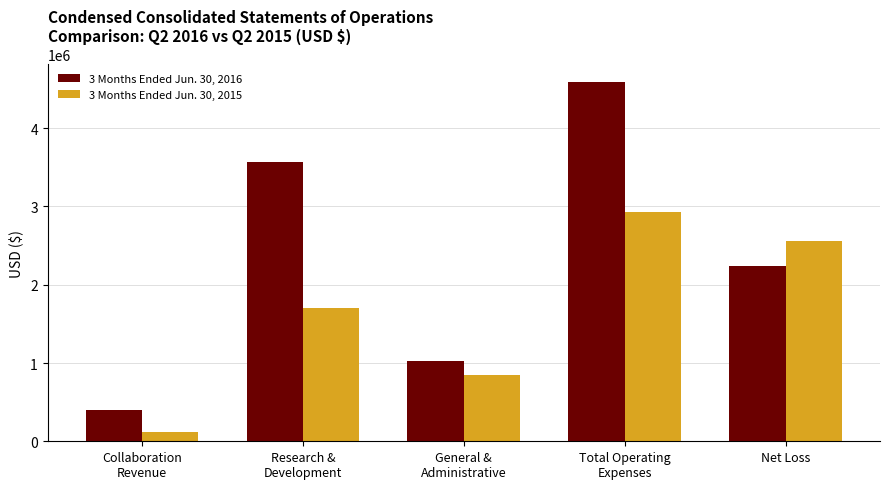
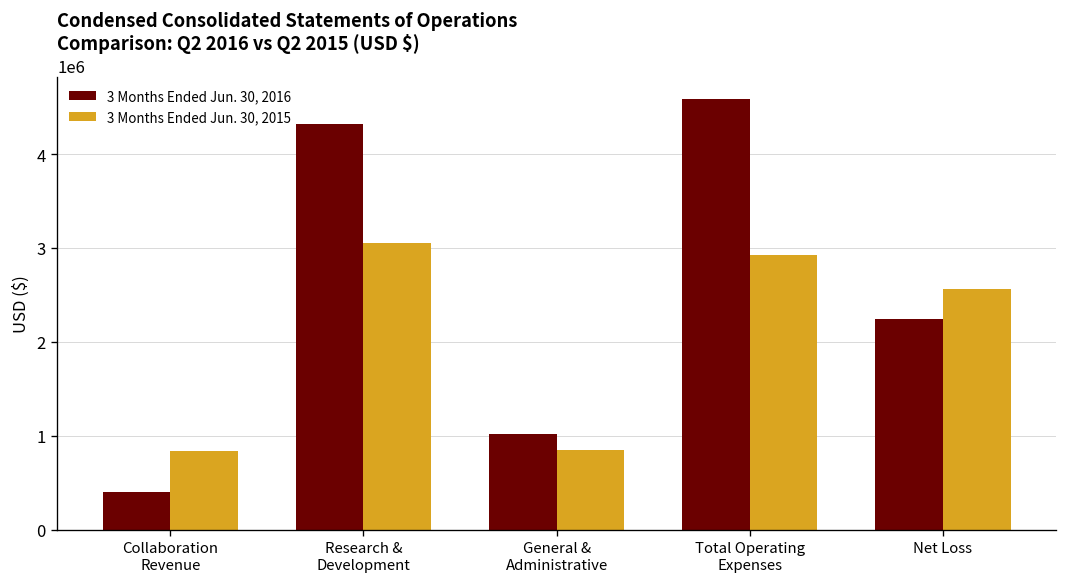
3 Months Ended Jun. 30, 2015, Collaboration Revenue: 100000 -> 800000
3 Months Ended Jun. 30, 2016, Research & Development: 3600000 -> 4300000
3 Months Ended Jun. 30, 2015, Research & Development: 1700000 -> 3000000
